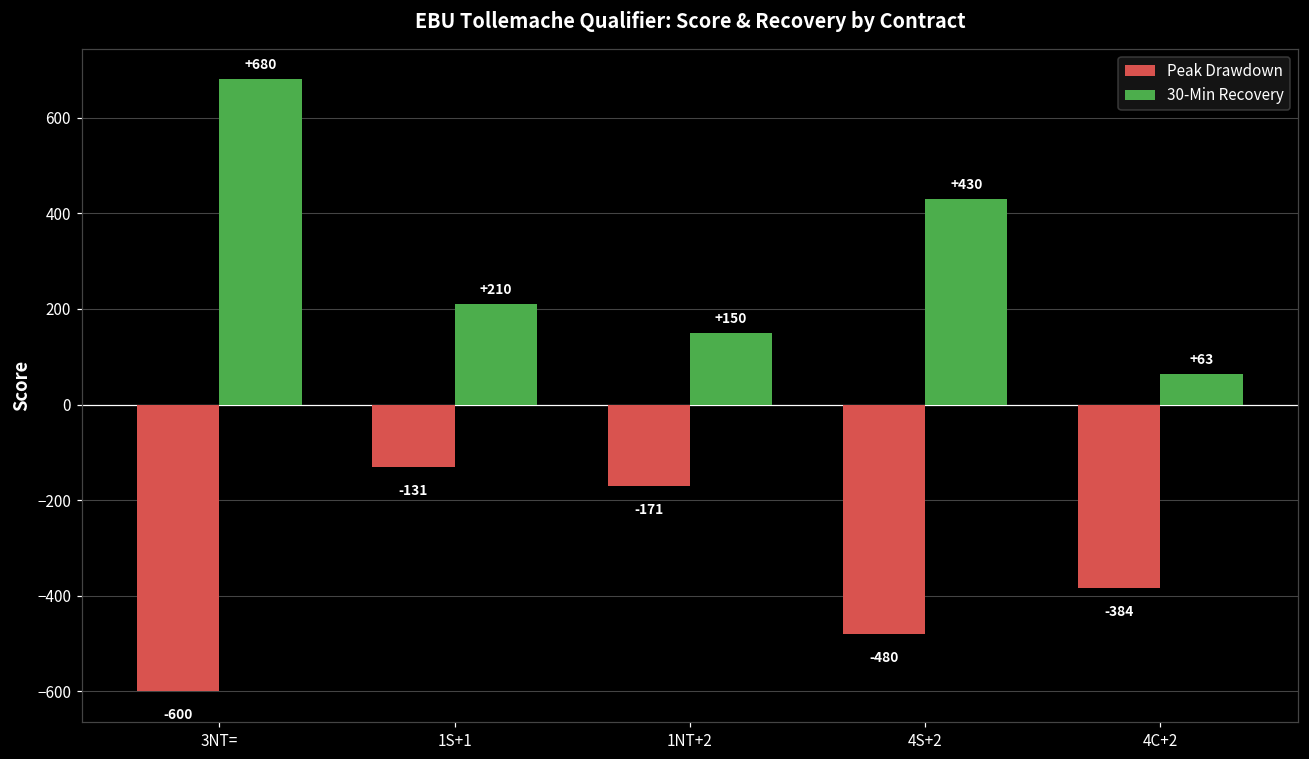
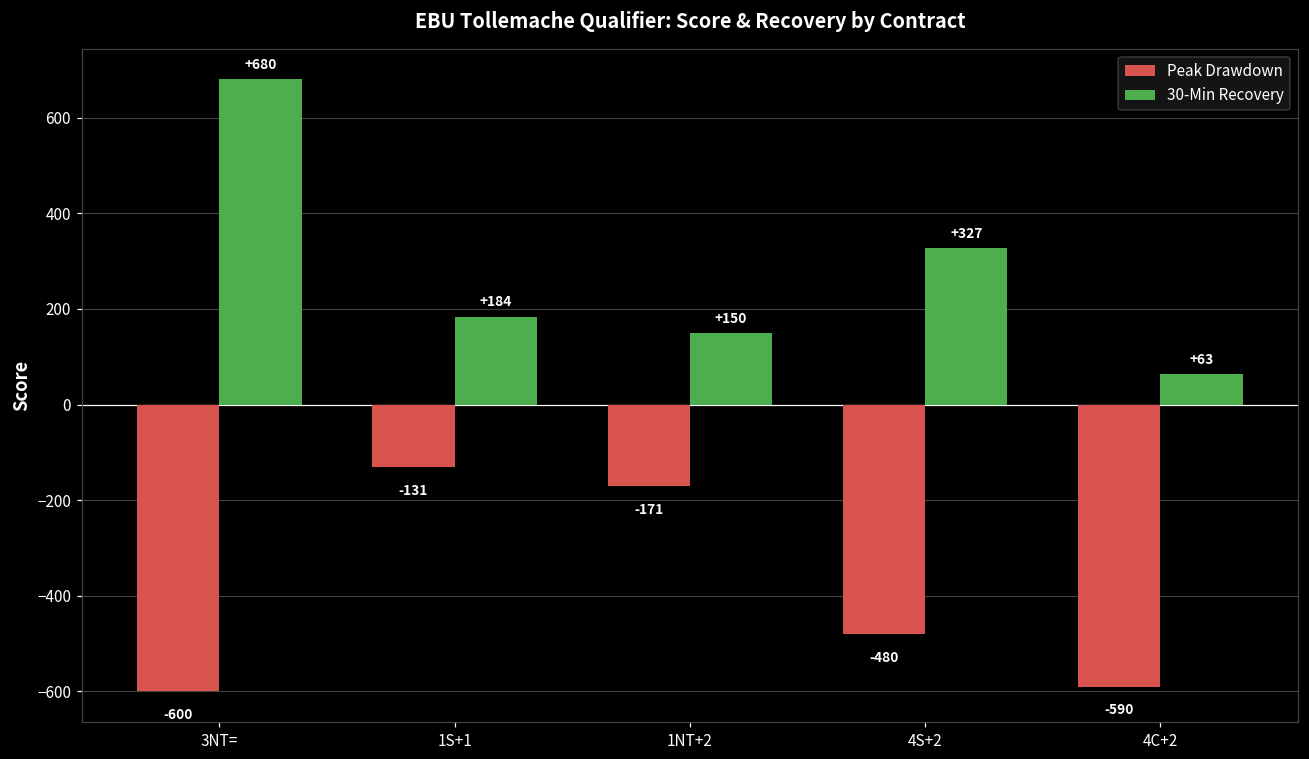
30-Min Recovery, 1S+1: +210 -> +184
30-Min Recovery, 4S+2: +430 -> +327
Peak Drawdown, 4C+2: -384 -> -590
